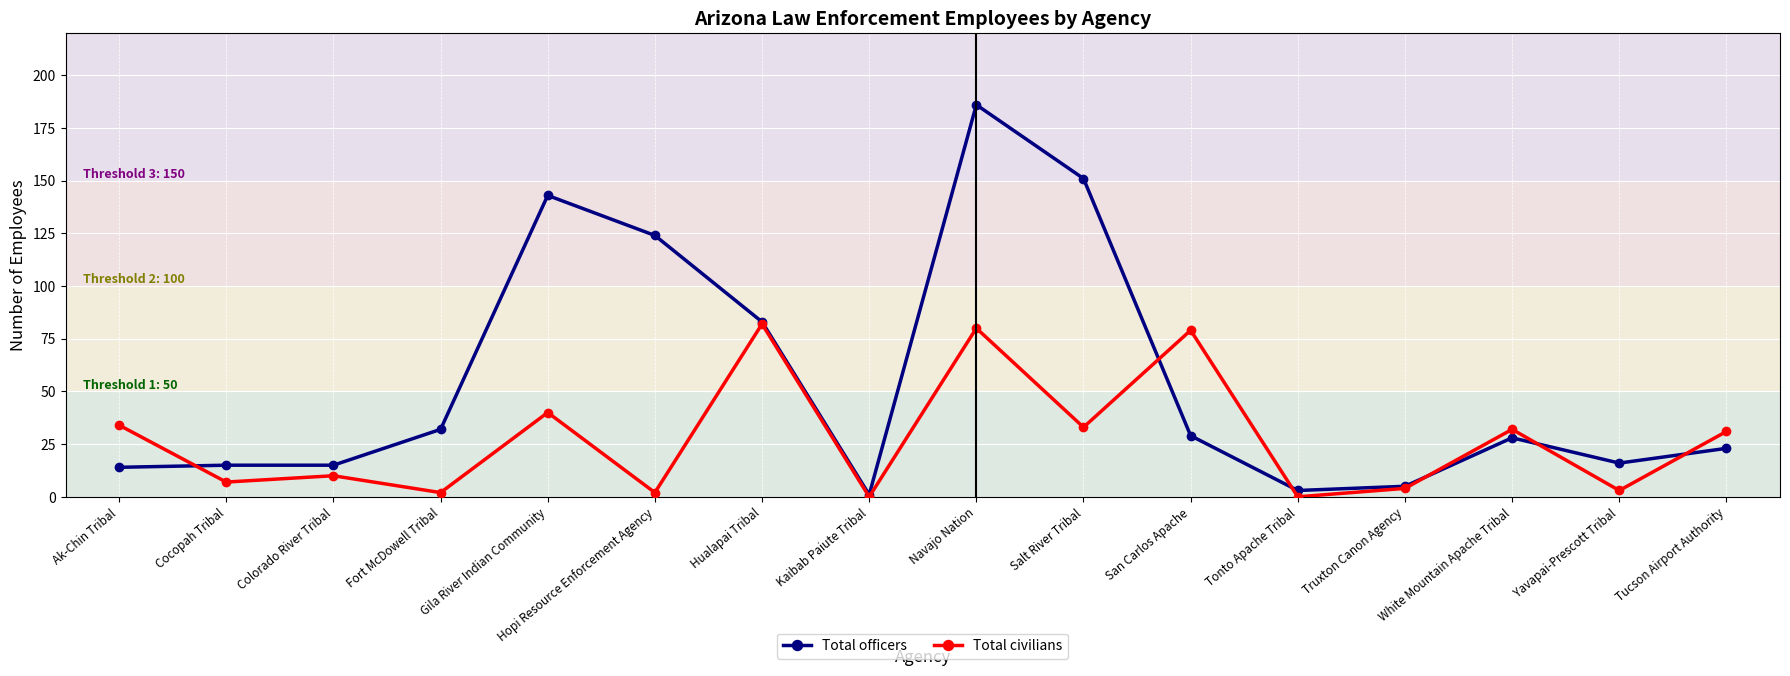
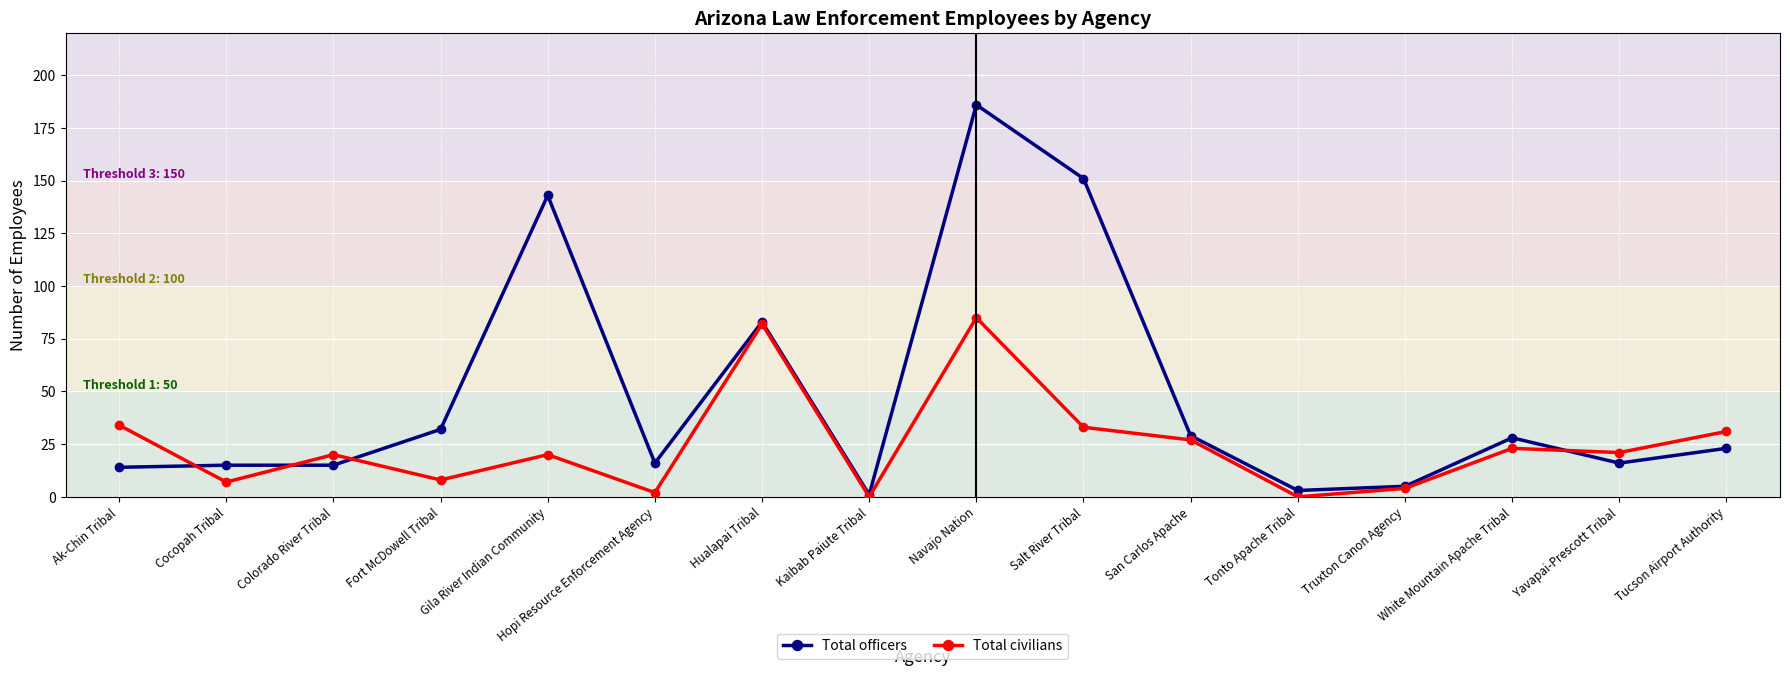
Total civilians, Colorado River Tribal: 10 -> 20
Total civilians, Fort McDowell Tribal: 2 -> 8
Total civilians, Gila River Indian Community: 40 -> 20
Total officers, Hopi Resource Enforcement Agency: 124 -> 16
Total civilians, Navajo Nation: 80 -> 85
Total civilians, San Carlos Apache: 79 -> 27
Total civilians, White Mountain Apache Tribal: 32 -> 23
Total civilians, Yavapai-Prescott Tribal: 3 -> 21
